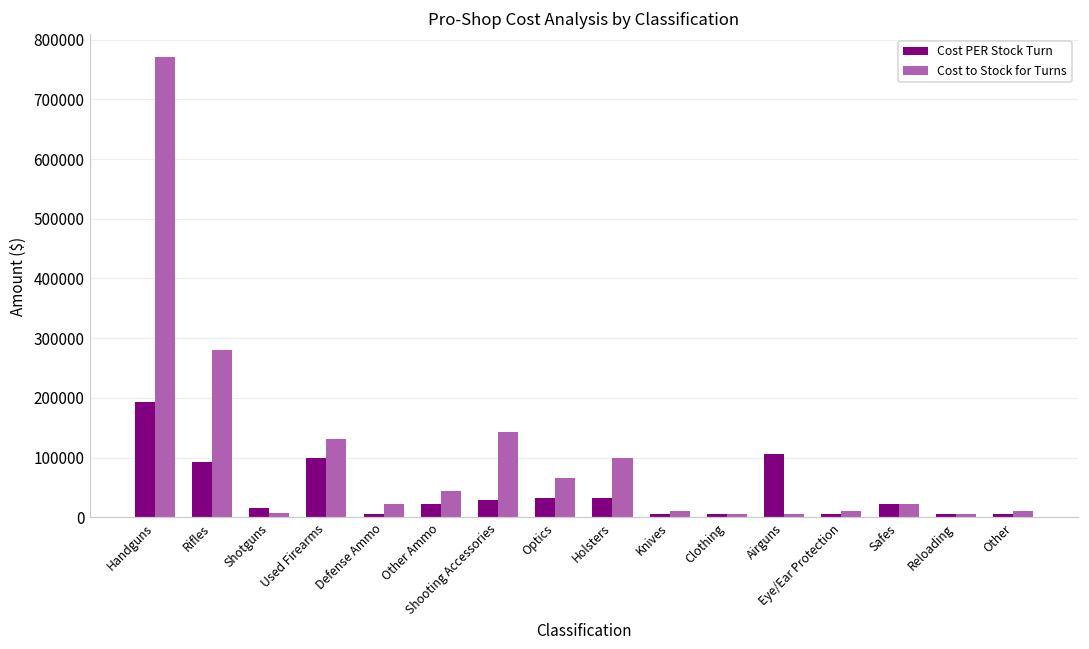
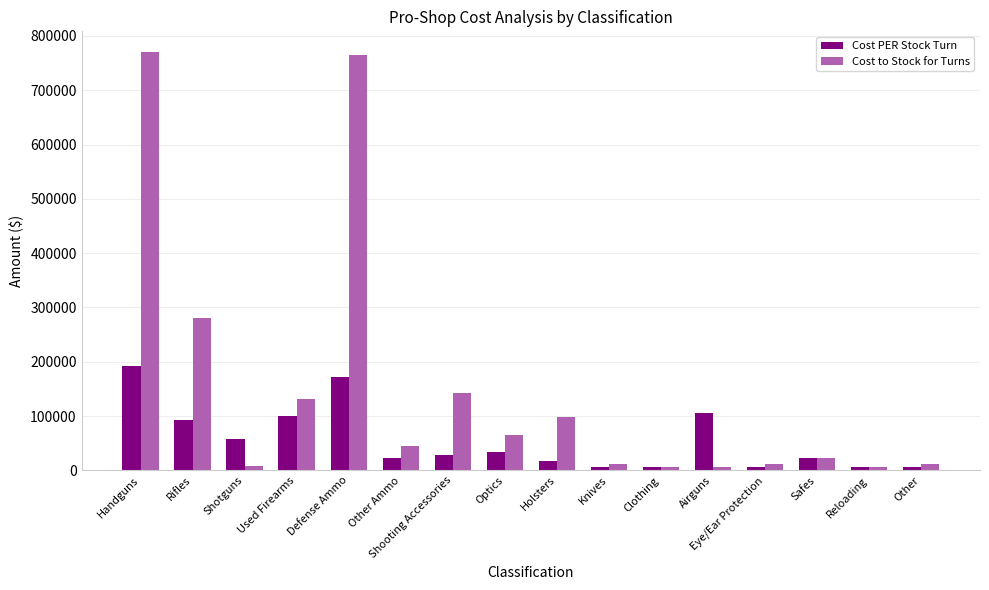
Cost PER Stock Turn, Shotguns: 20000 -> 60000
Cost PER Stock Turn, Defense Ammo: 10000 -> 170000
Cost to Stock for Turns, Defense Ammo: 20000 -> 760000
Cost PER Stock Turn, Holsters: 30000 -> 20000
